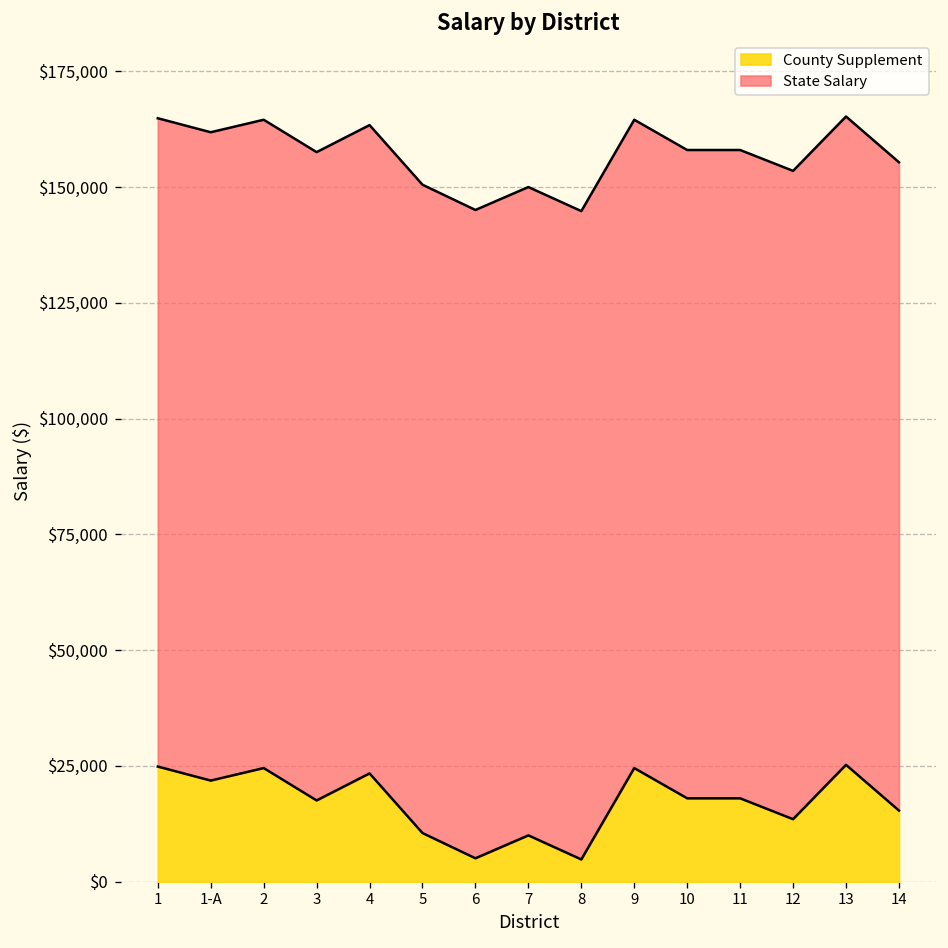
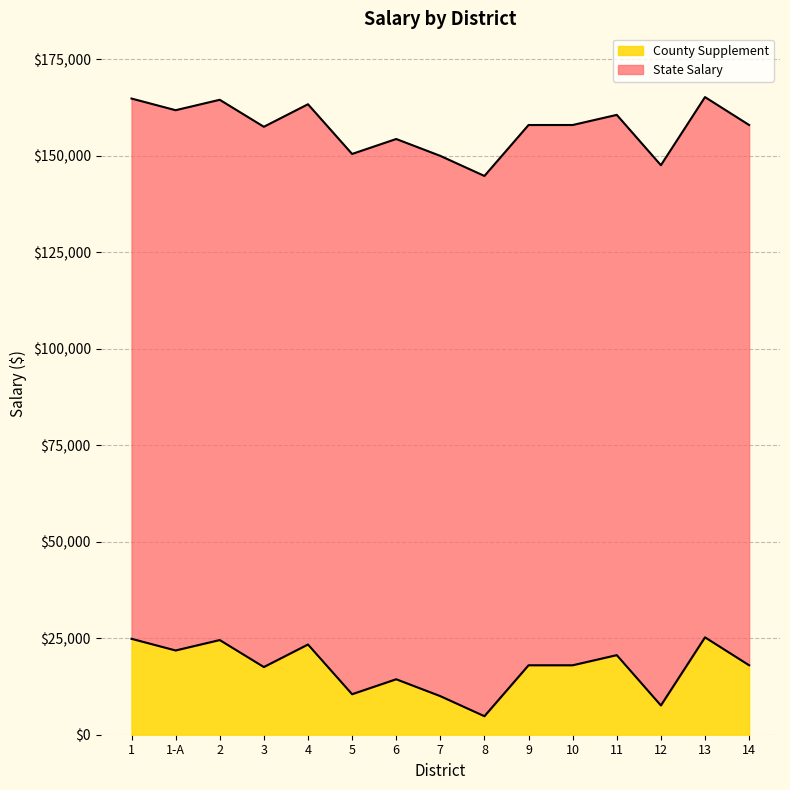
County Supplement, 6: $5,000 -> $14,000
County Supplement, 9: $25,000 -> $18,000
County Supplement, 11: $18,000 -> $21,000
County Supplement, 12: $13,000 -> $8,000
County Supplement, 14: $15,000 -> $18,000
